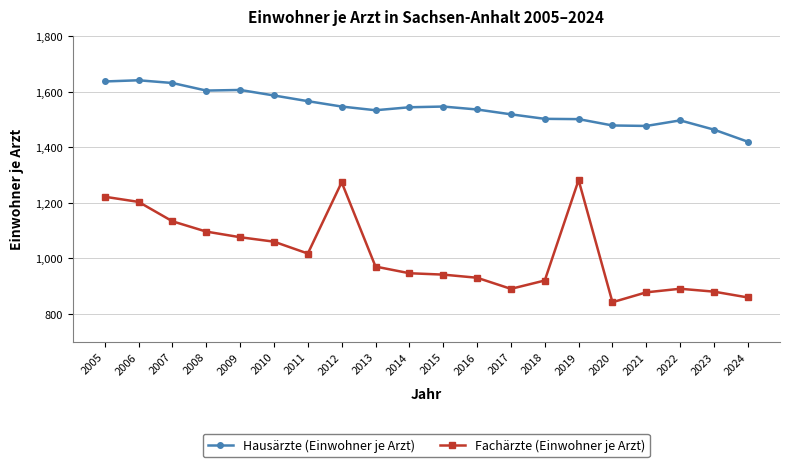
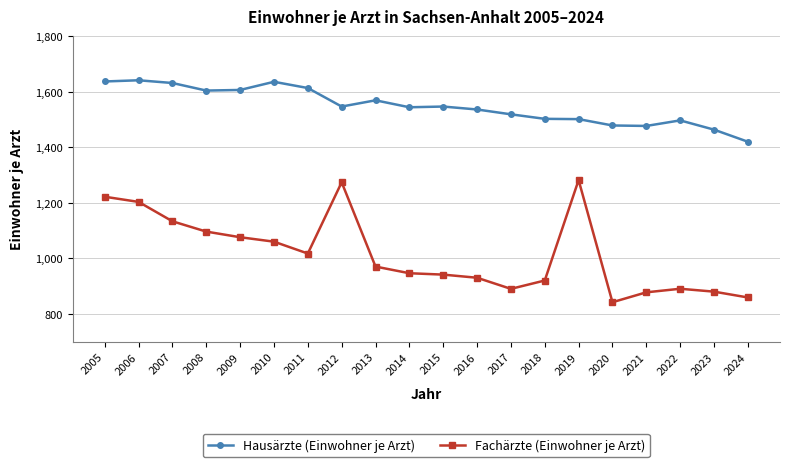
Hausärzte (Einwohner je Arzt), 2010: 1,590 -> 1,640
Hausärzte (Einwohner je Arzt), 2011: 1,570 -> 1,610
Hausärzte (Einwohner je Arzt), 2013: 1,530 -> 1,570
